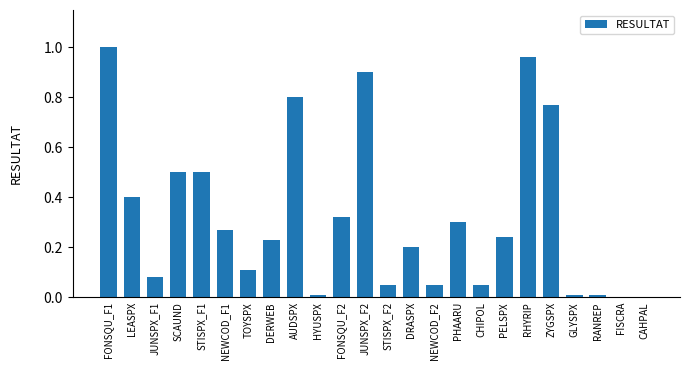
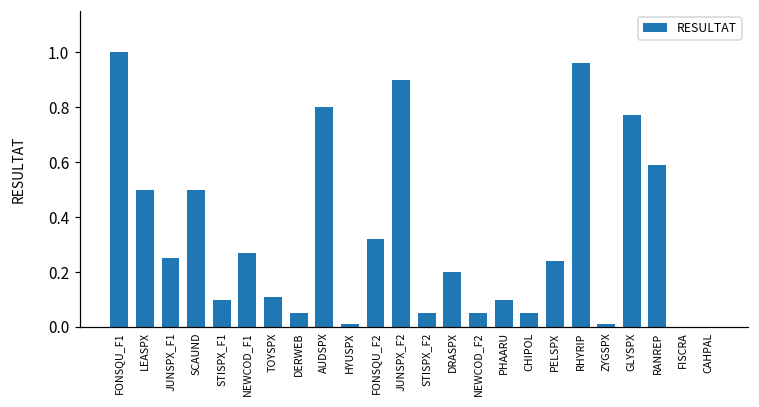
LEASPX: 0.4 -> 0.5
JUNSPX_F1: 0.08 -> 0.25
STISPX_F1: 0.5 -> 0.1
DERWEB: 0.23 -> 0.05
PHAARU: 0.3 -> 0.1
ZYGSPX: 0.77 -> 0.01
GLYSPX: 0.01 -> 0.77
RANREP: 0.01 -> 0.59
